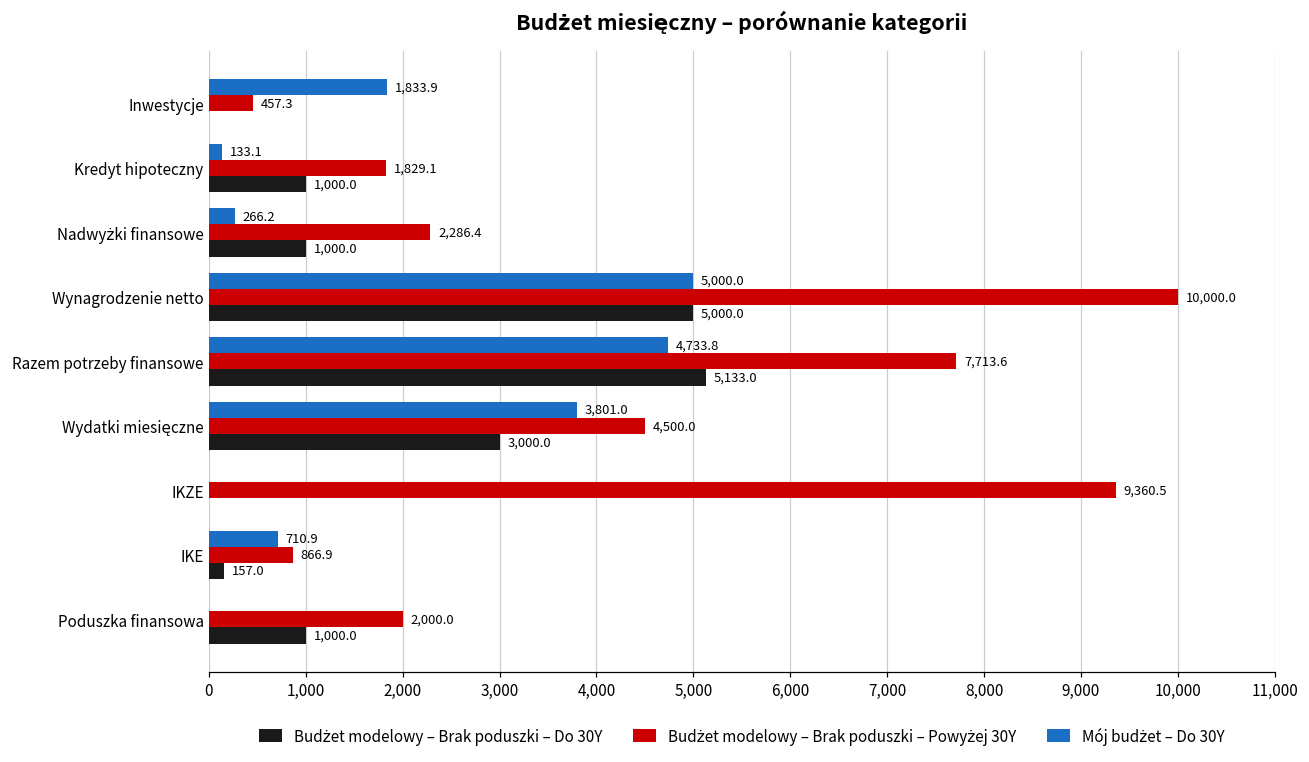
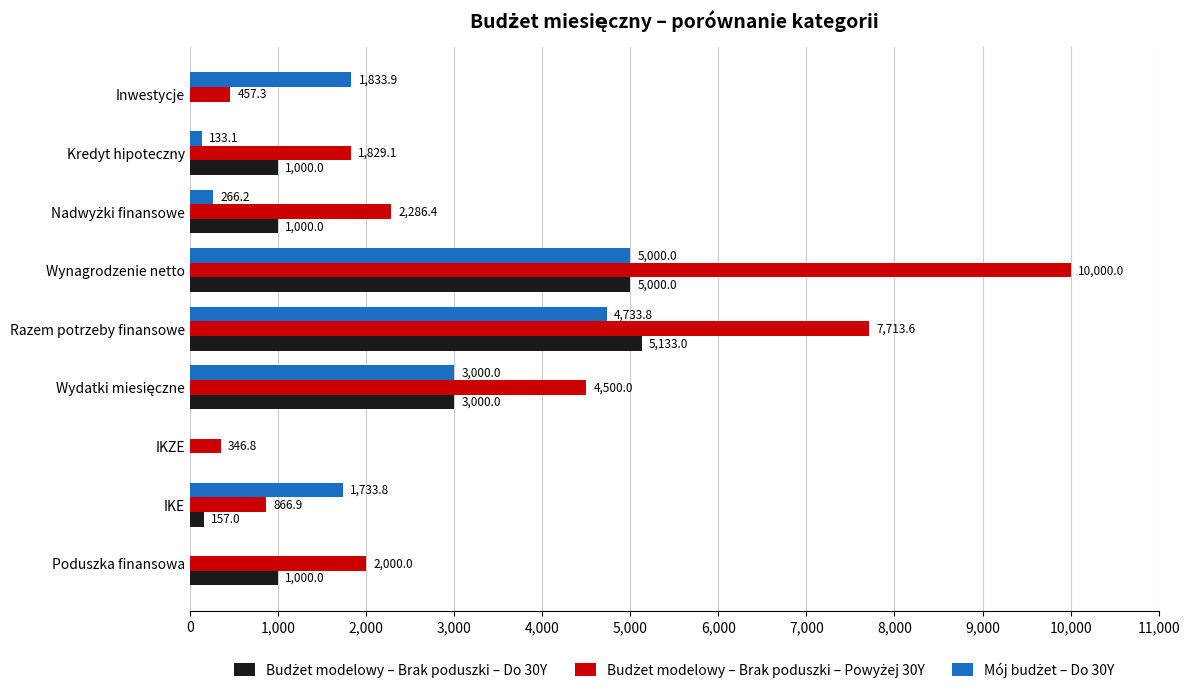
Mój budżet – Do 30Y, Wydatki miesięczne: 3,801.0 -> 3,000.0
Budżet modelowy – Brak poduszki – Powyżej 30Y, IKZE: 9,360.5 -> 346.8
Mój budżet – Do 30Y, IKE: 710.9 -> 1,733.8
